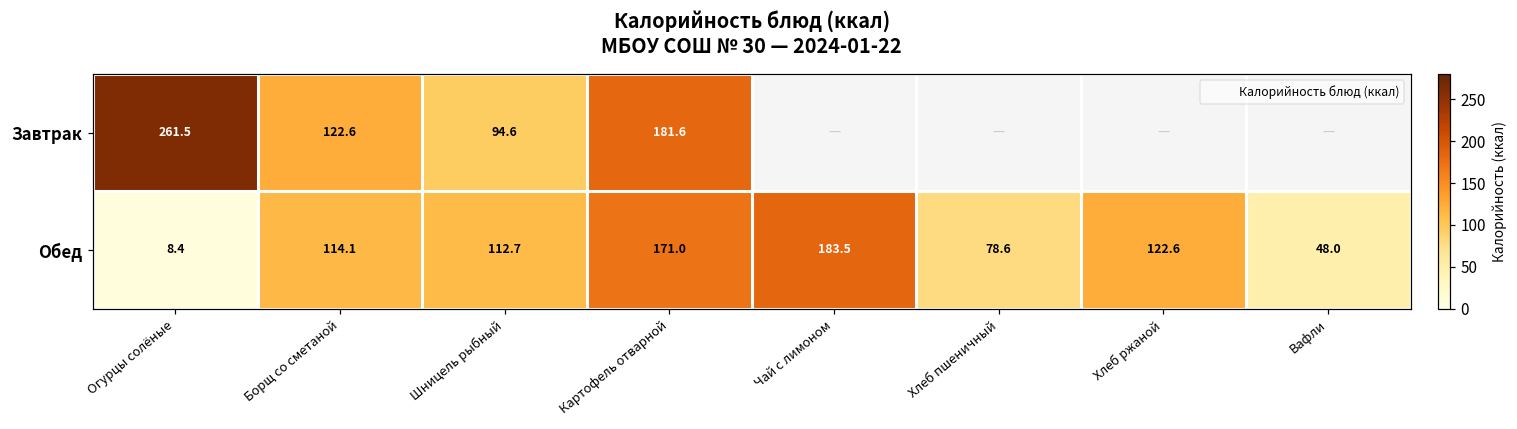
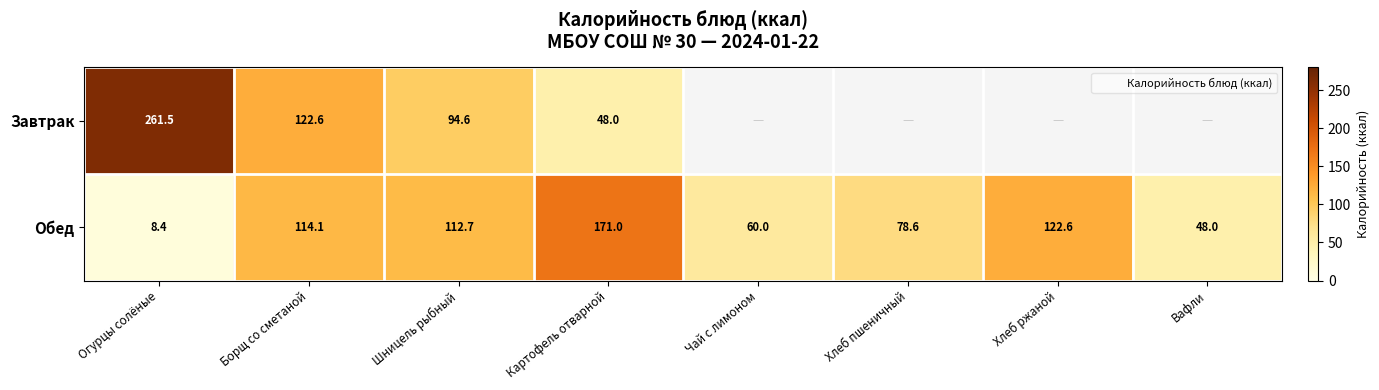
Завтрак, Картофель отварной: 181.6 -> 48.0
Обед, Чай с лимоном: 183.5 -> 60.0
